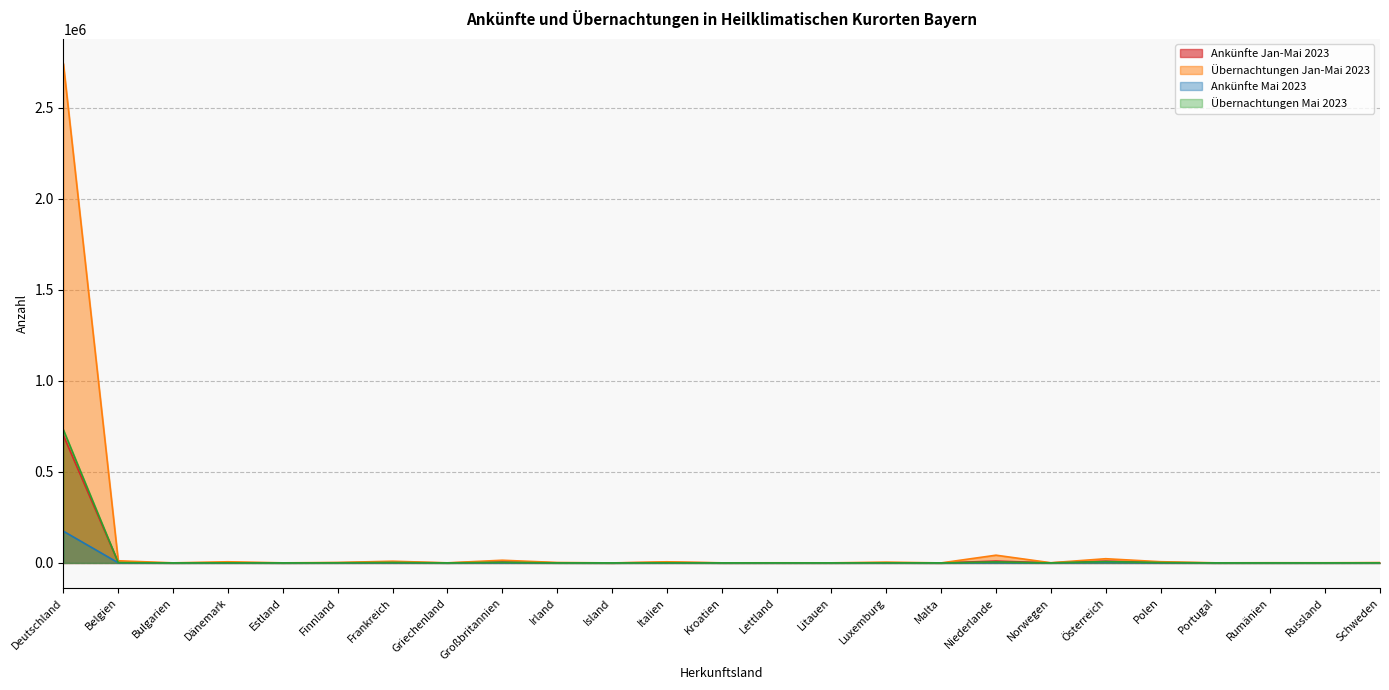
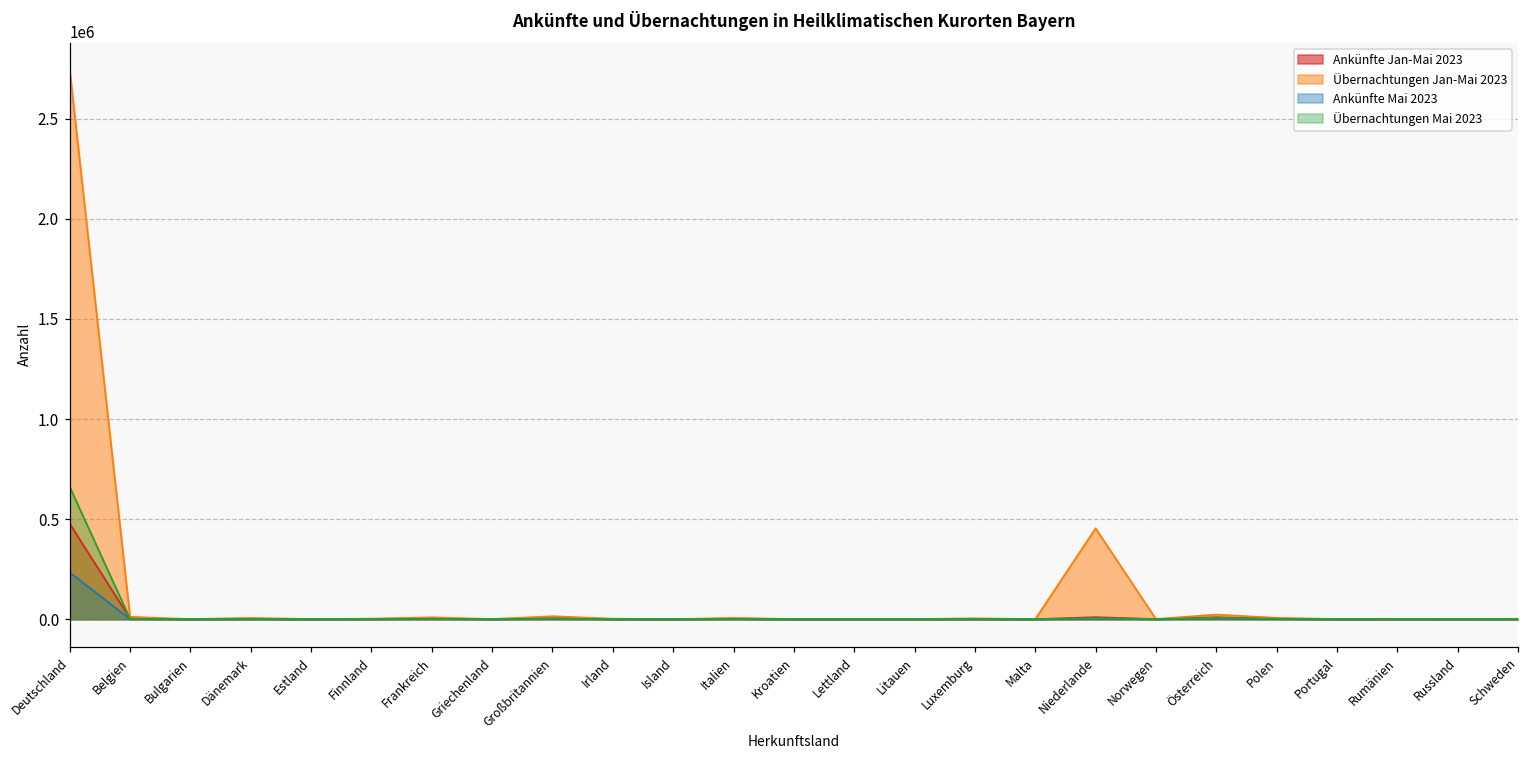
Ankünfte Jan-Mai 2023, Deutschland: 700000 -> 480000
Ankünfte Mai 2023, Deutschland: 170000 -> 230000
Übernachtungen Mai 2023, Deutschland: 730000 -> 660000
Übernachtungen Jan-Mai 2023, Niederlande: 40000 -> 450000
